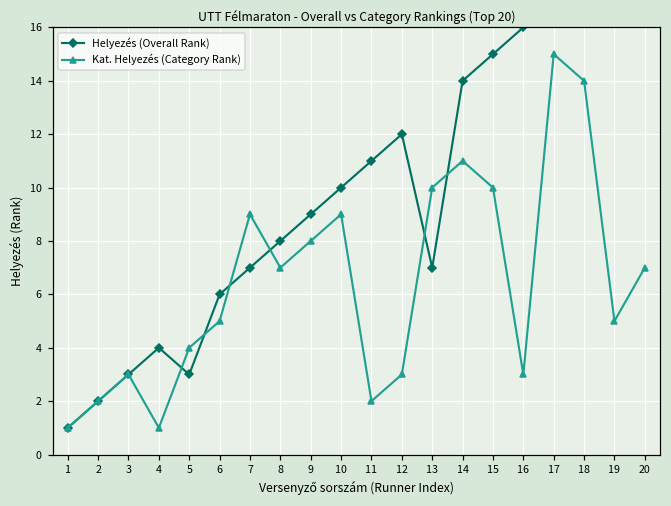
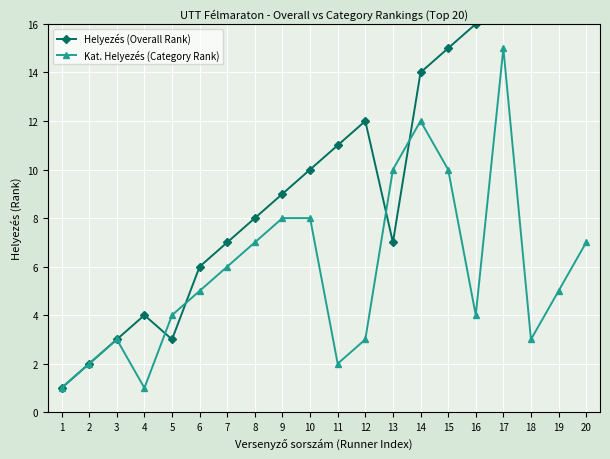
Kat. Helyezés (Category Rank), 7: 9 -> 6
Kat. Helyezés (Category Rank), 10: 9 -> 8
Kat. Helyezés (Category Rank), 14: 11 -> 12
Kat. Helyezés (Category Rank), 16: 3 -> 4
Kat. Helyezés (Category Rank), 18: 14 -> 3
